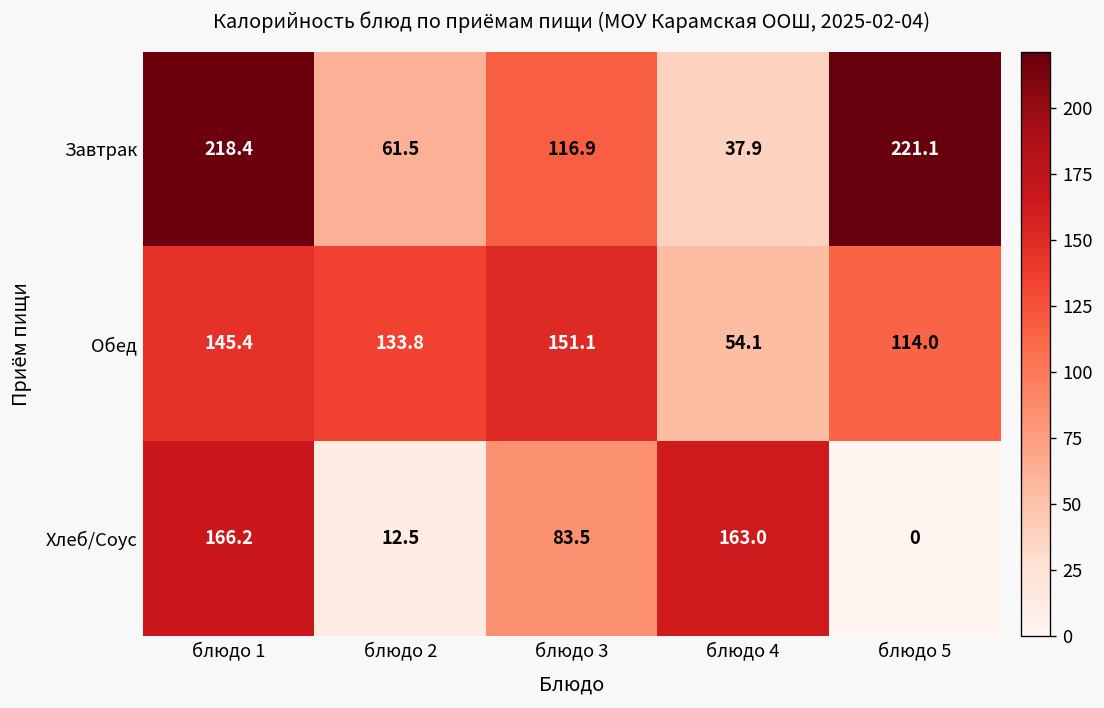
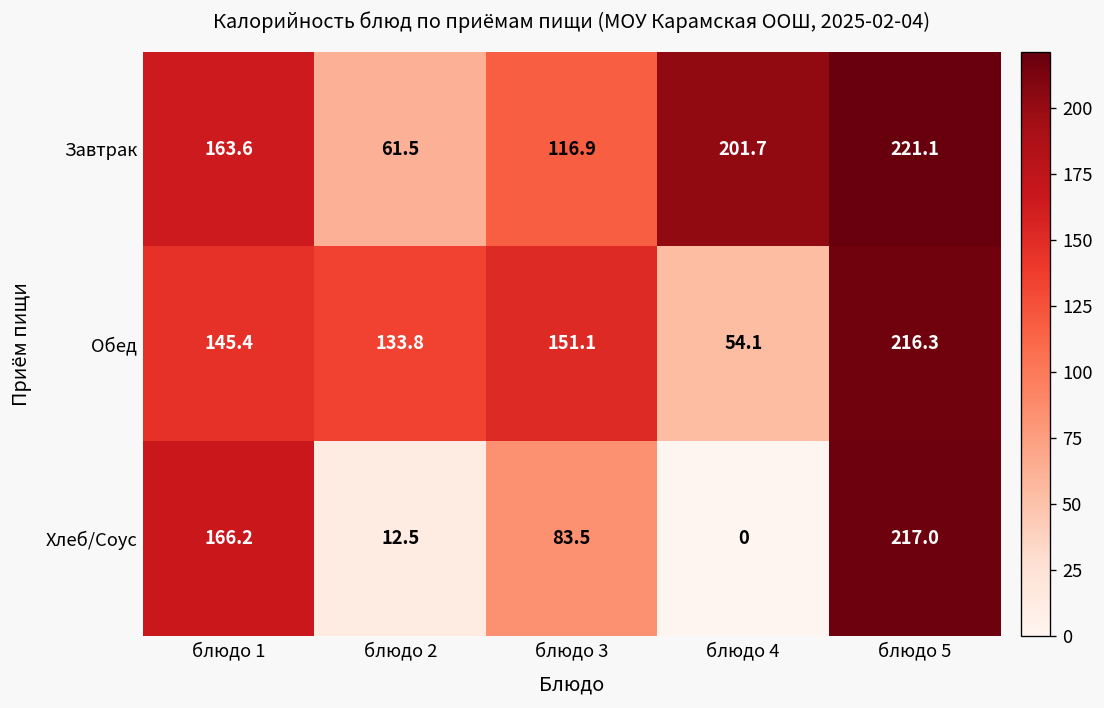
Завтрак, блюдо 1: 218.4 -> 163.6
Завтрак, блюдо 4: 37.9 -> 201.7
Обед, блюдо 5: 114.0 -> 216.3
Хлеб/Соус, блюдо 4: 163.0 -> 0
Хлеб/Соус, блюдо 5: 0 -> 217.0
